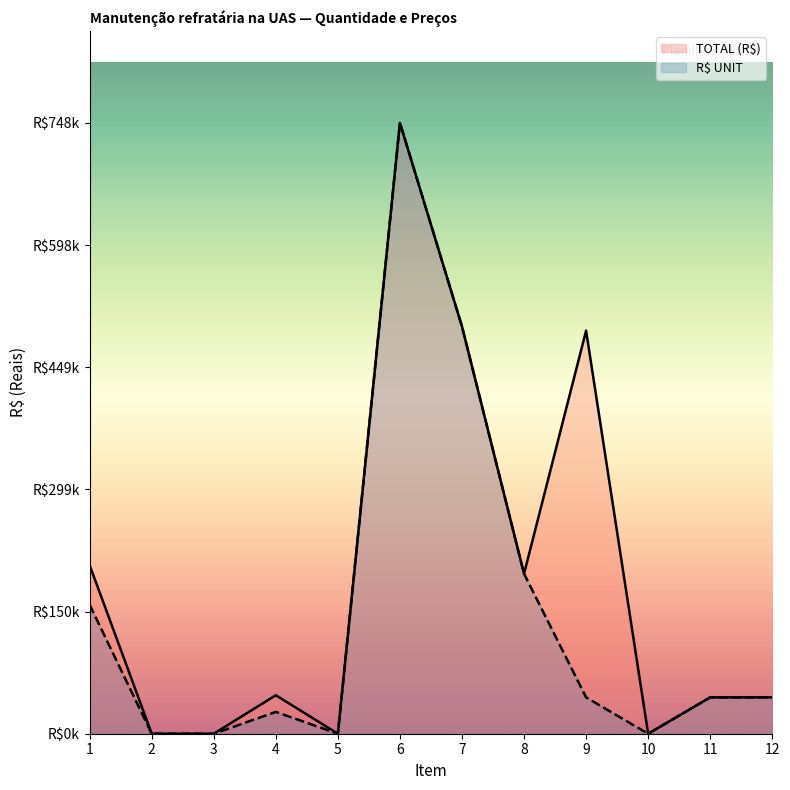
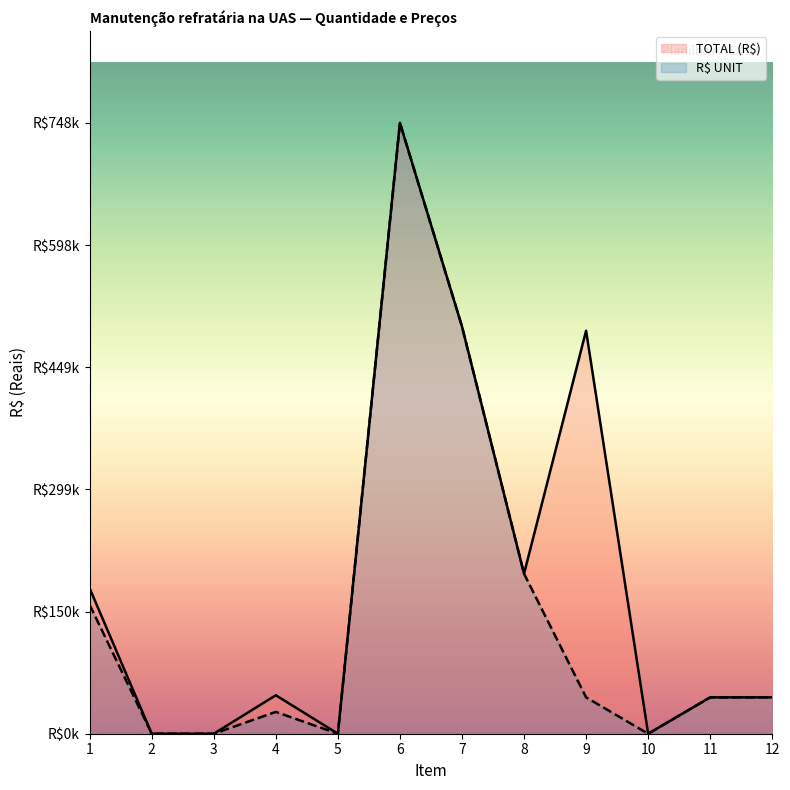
TOTAL (R$), 1: R$210000 -> R$180000
